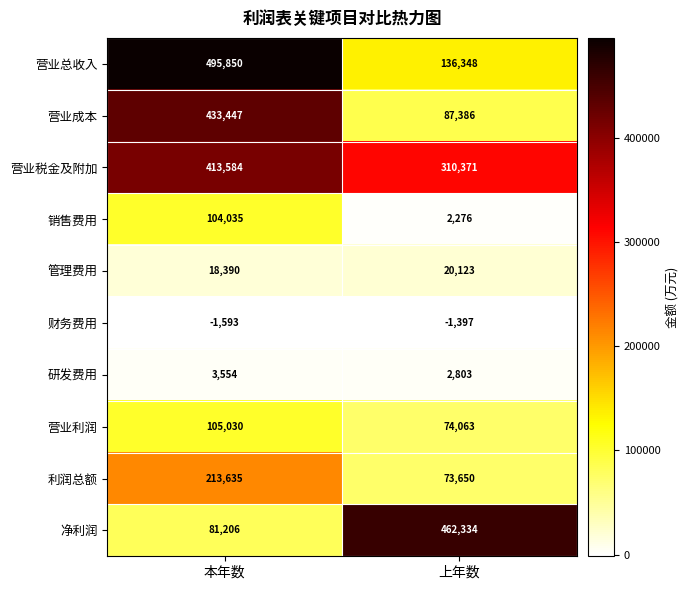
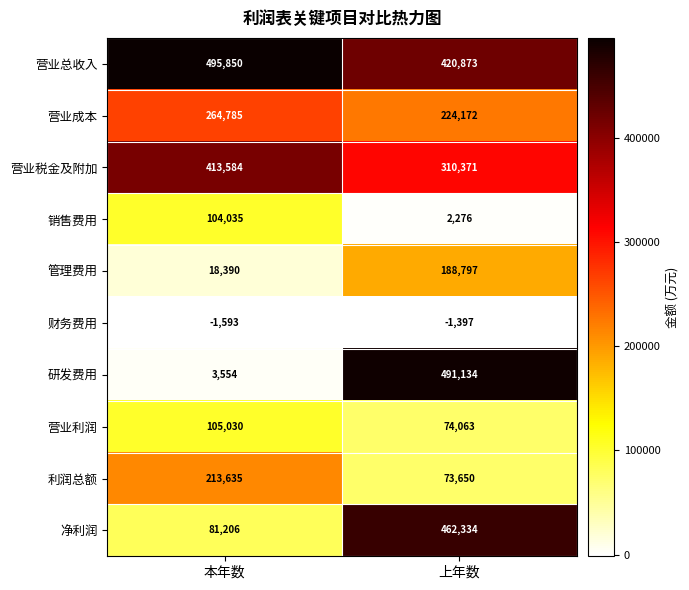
营业总收入, 上年数: 136,348 -> 420,873
营业成本, 本年数: 433,447 -> 264,785
营业成本, 上年数: 87,386 -> 224,172
管理费用, 上年数: 20,123 -> 188,797
研发费用, 上年数: 2,803 -> 491,134
